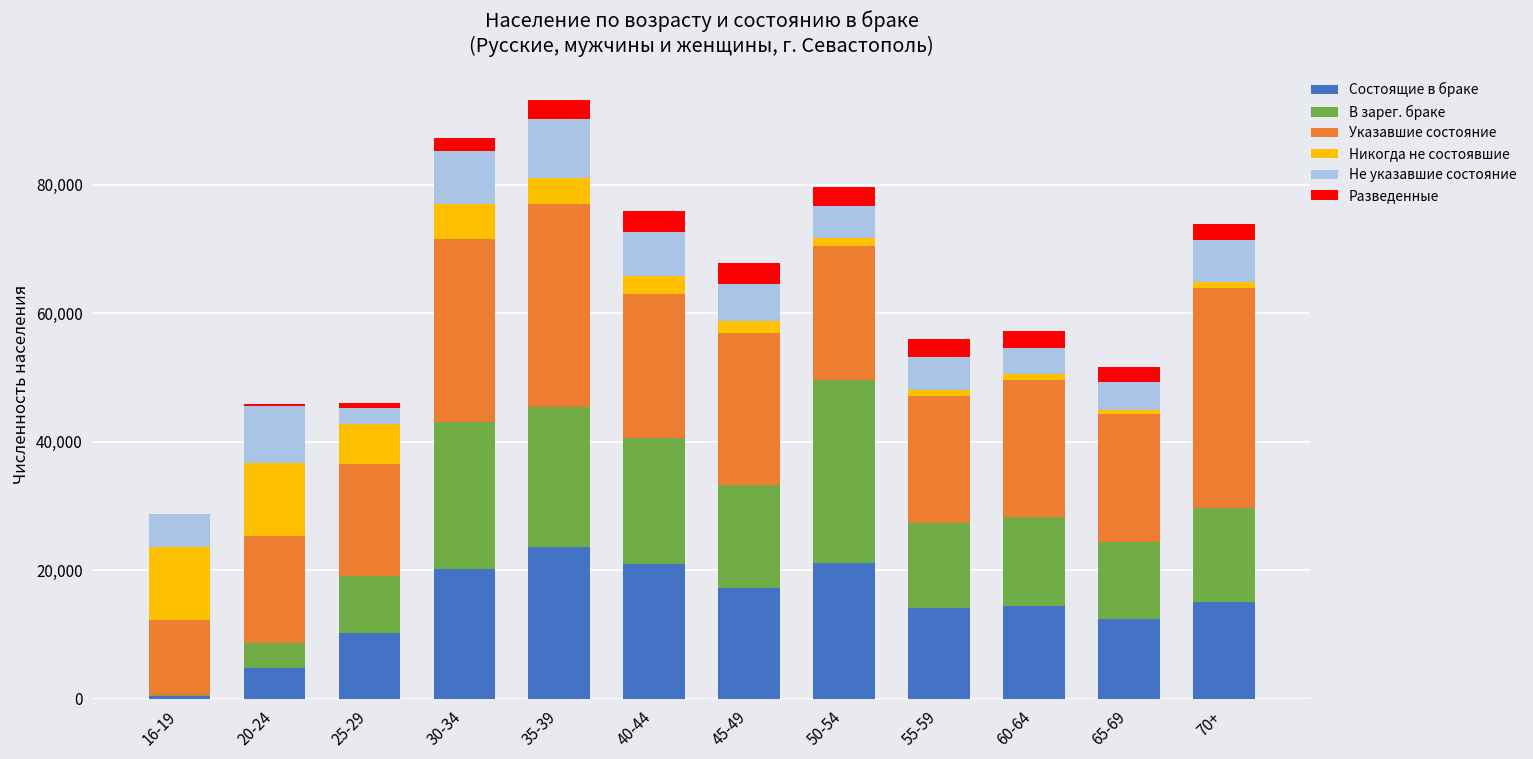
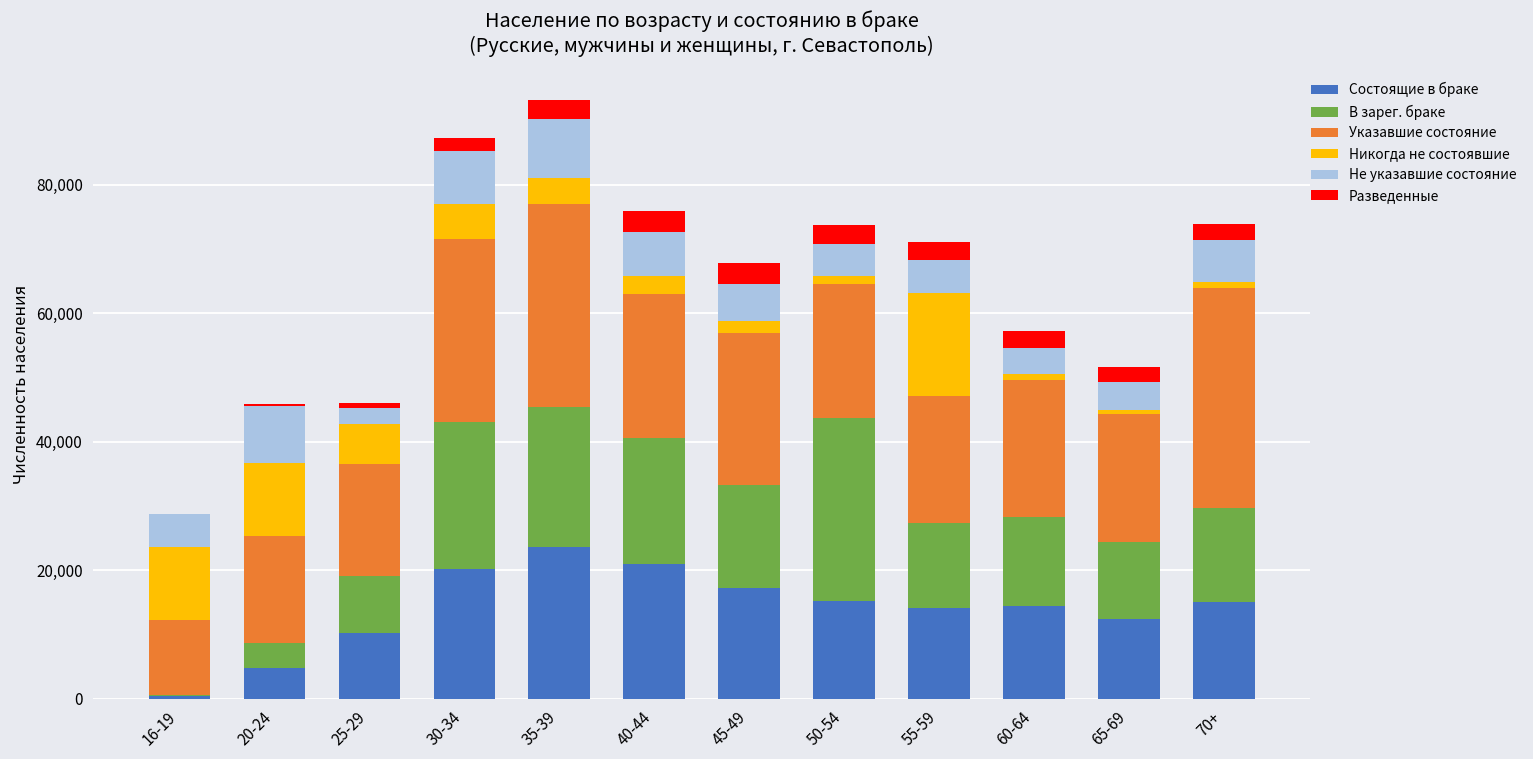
Состоящие в браке, 50-54: 21,000 -> 15,000
Никогда не состоявшие, 55-59: 1,000 -> 16,000
